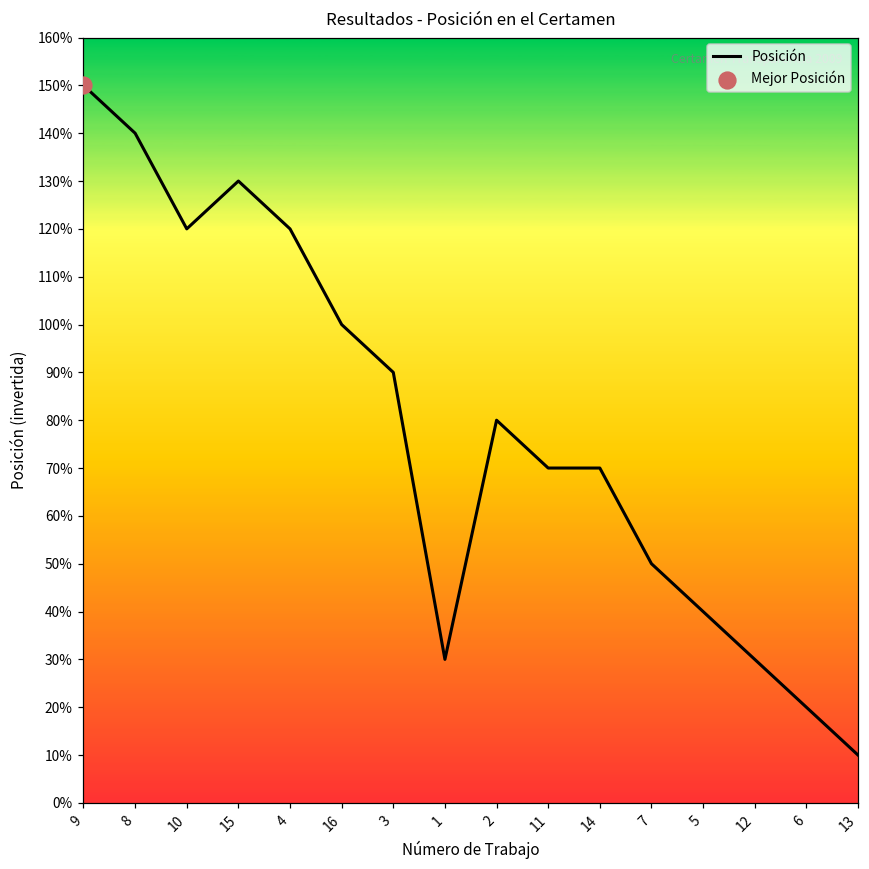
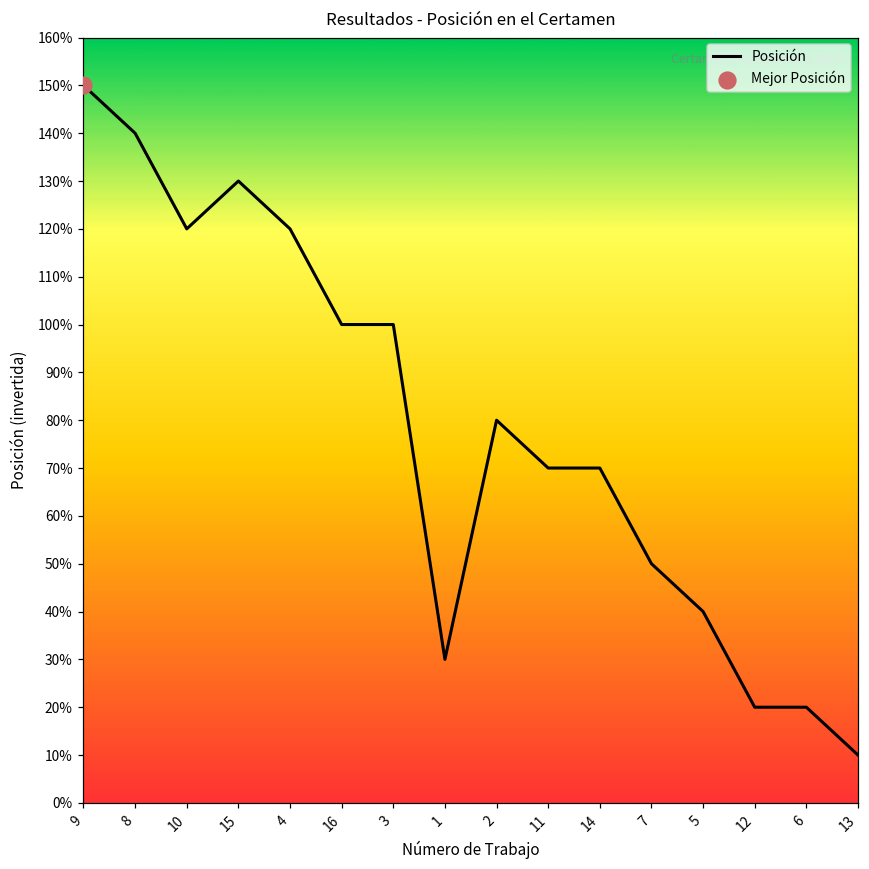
Posición, 3: 90% -> 100%
Posición, 12: 30% -> 20%
